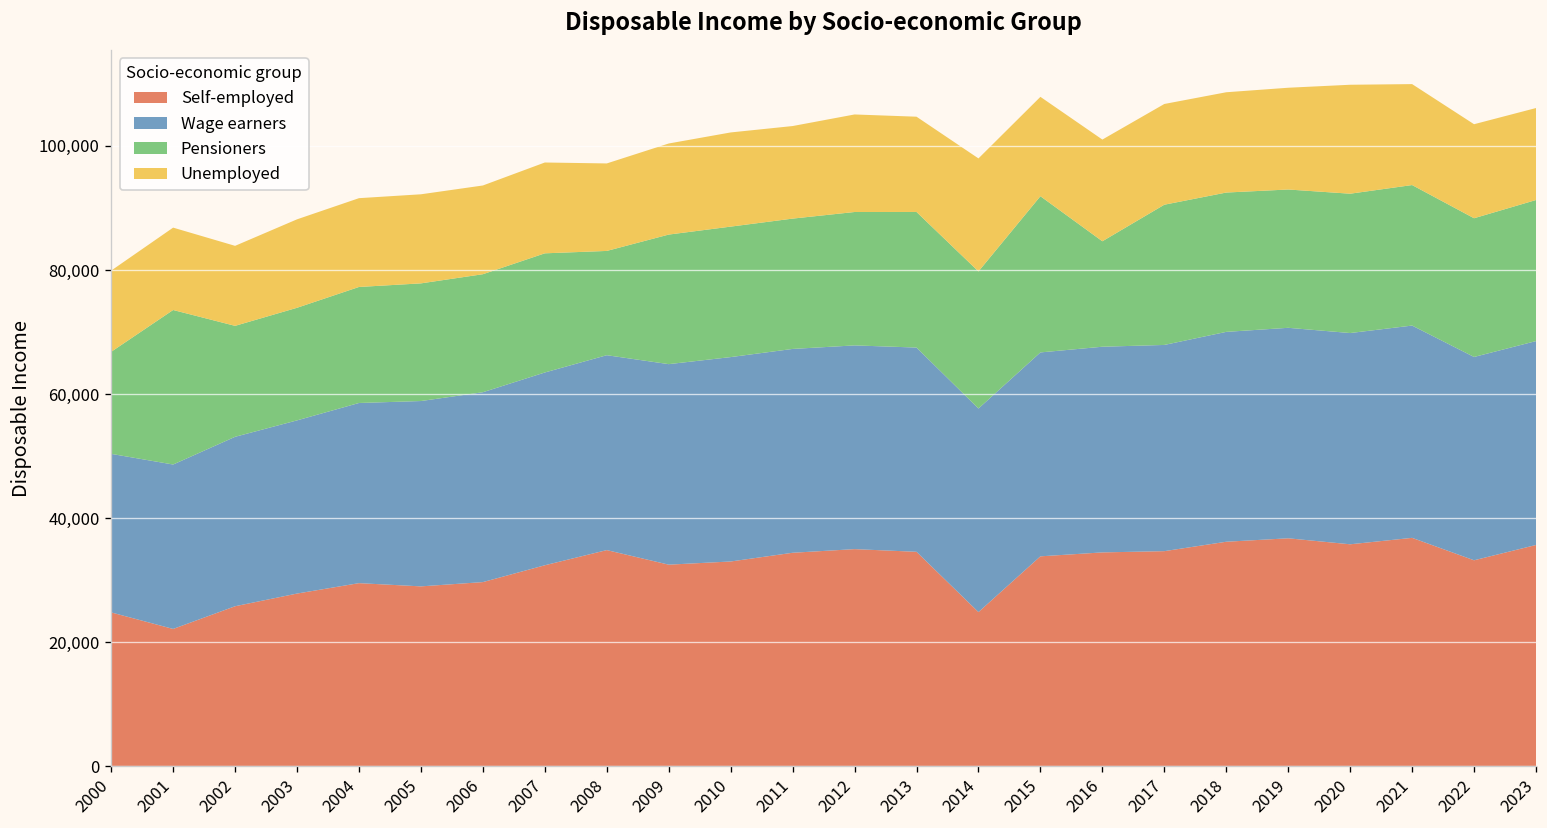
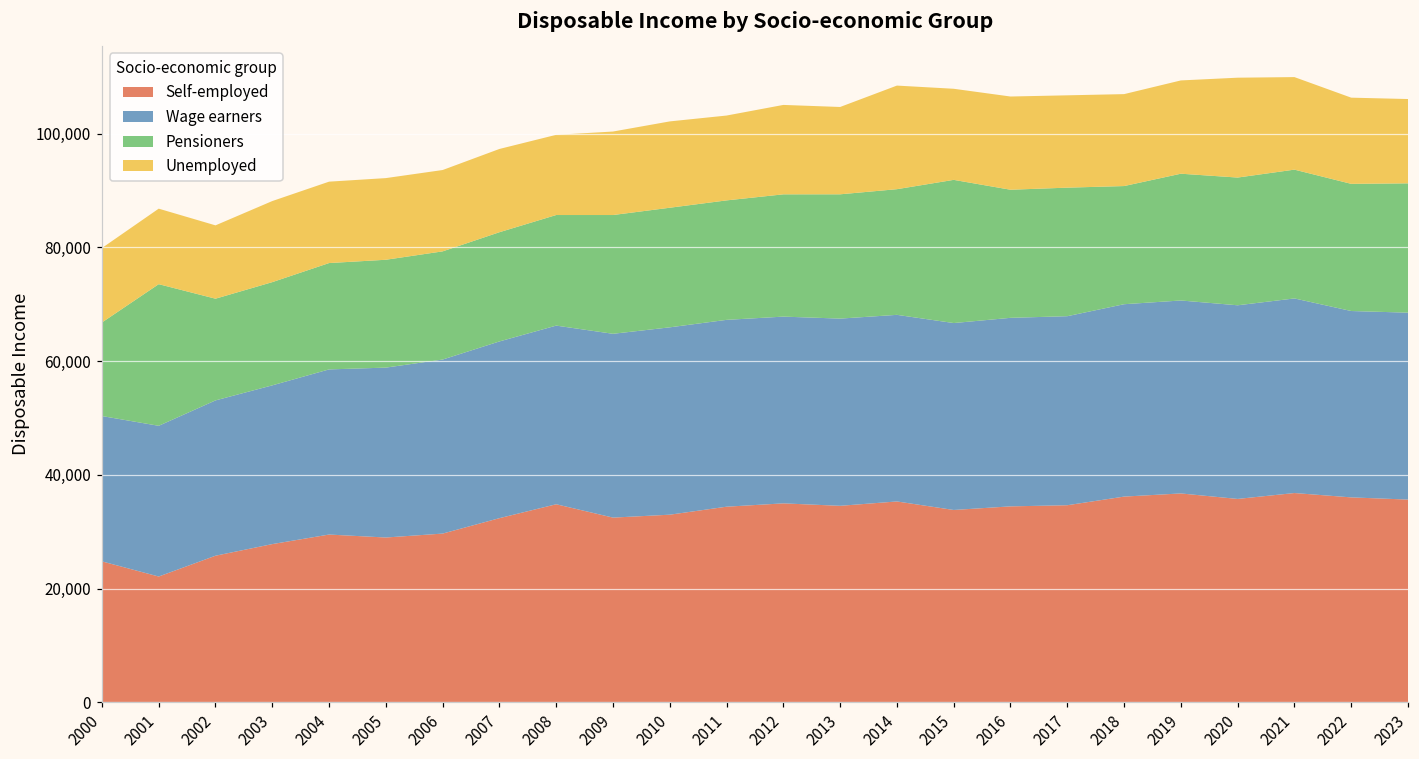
Pensioners, 2008: 17,000 -> 19,000
Self-employed, 2014: 25,000 -> 35,000
Pensioners, 2016: 17,000 -> 23,000
Pensioners, 2018: 22,000 -> 21,000
Self-employed, 2022: 33,000 -> 36,000
